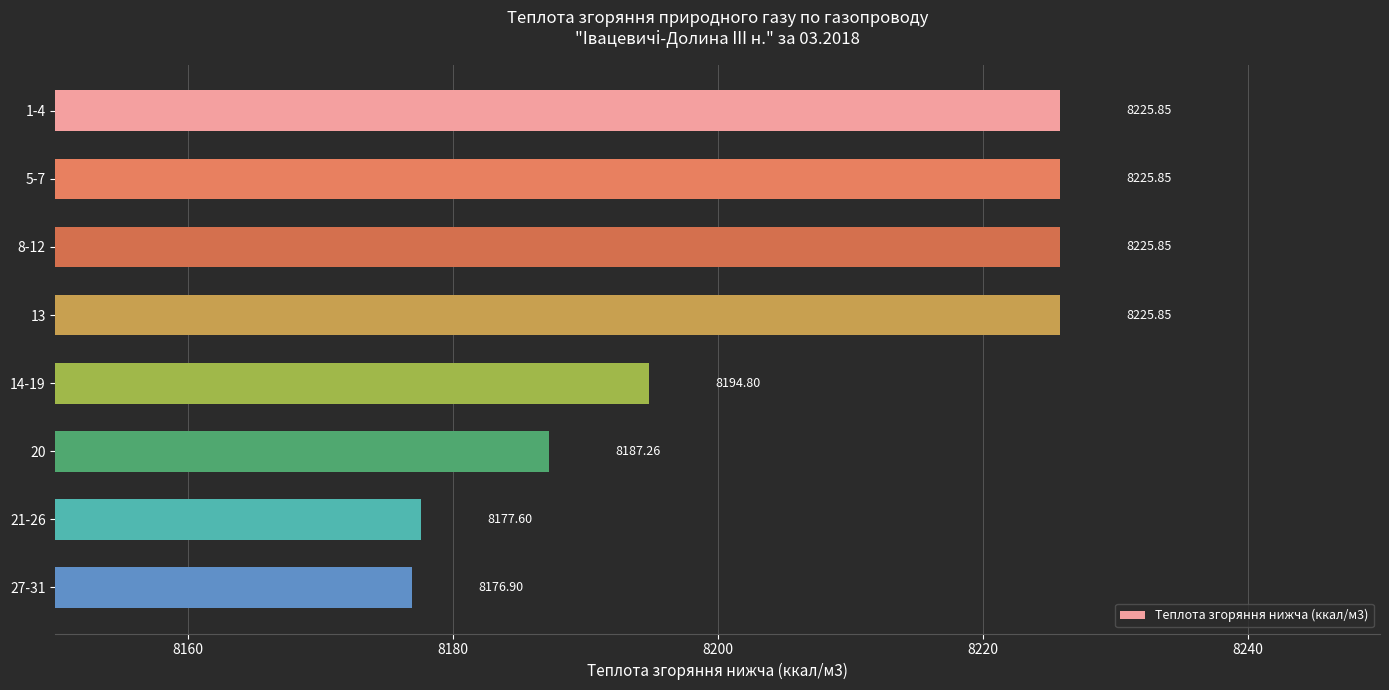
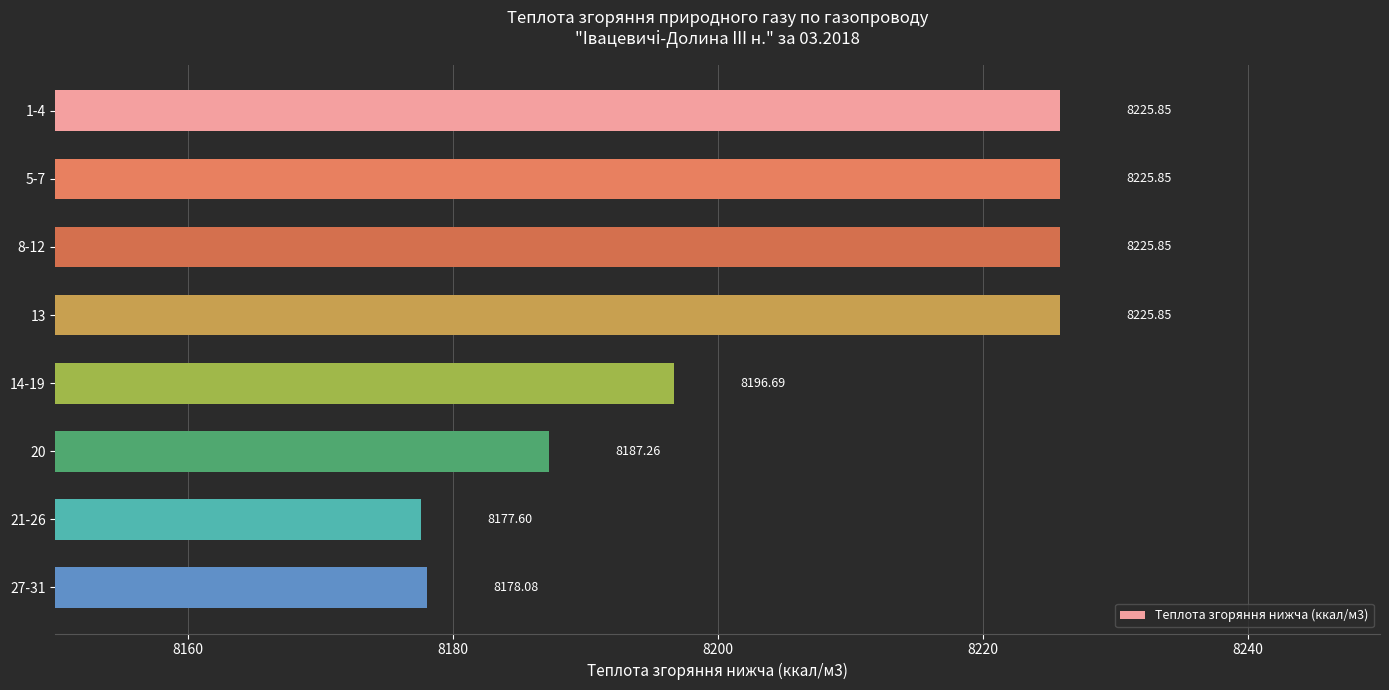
14-19: 8194.80 -> 8196.69
27-31: 8176.90 -> 8178.08
